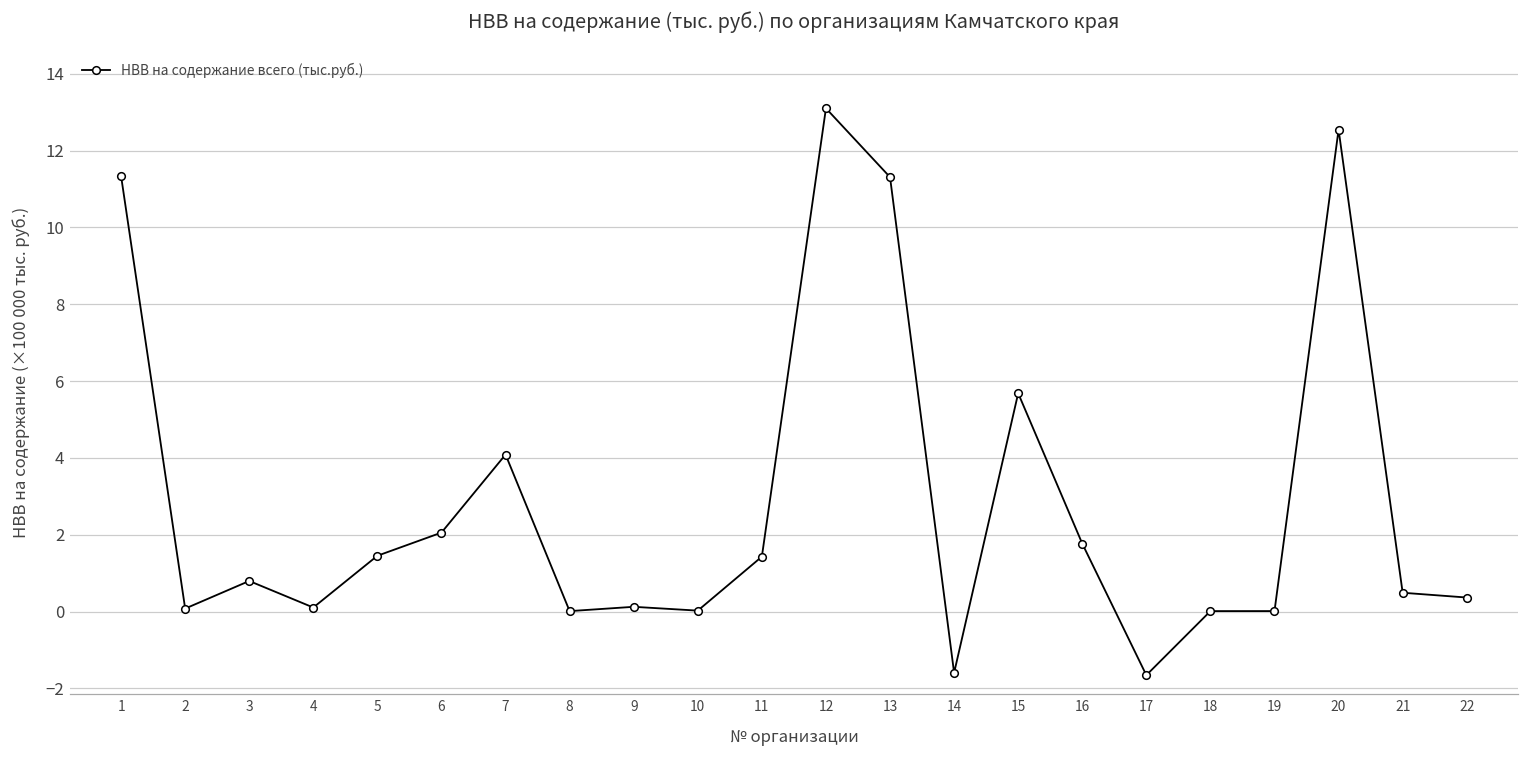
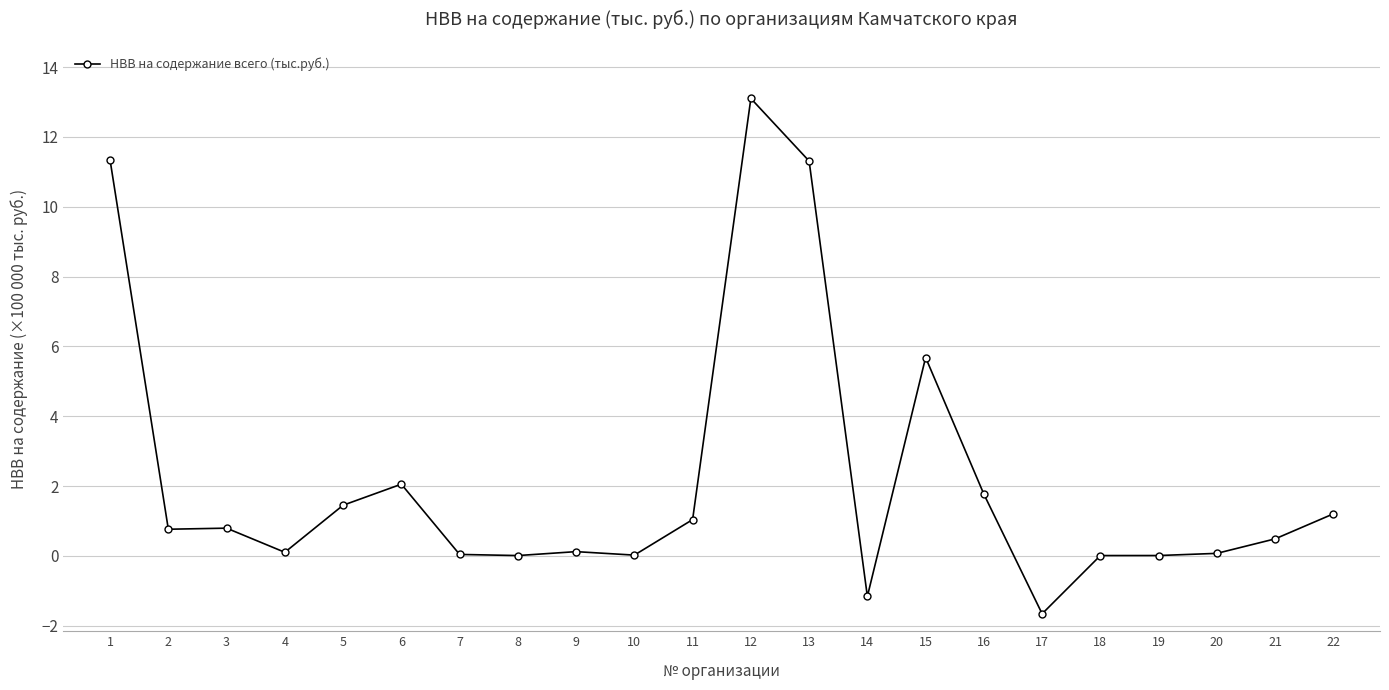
2: 0.1 -> 0.8
7: 4.1 -> 0.0
11: 1.4 -> 1.0
14: -1.6 -> -1.2
20: 12.5 -> 0.1
22: 0.4 -> 1.2
